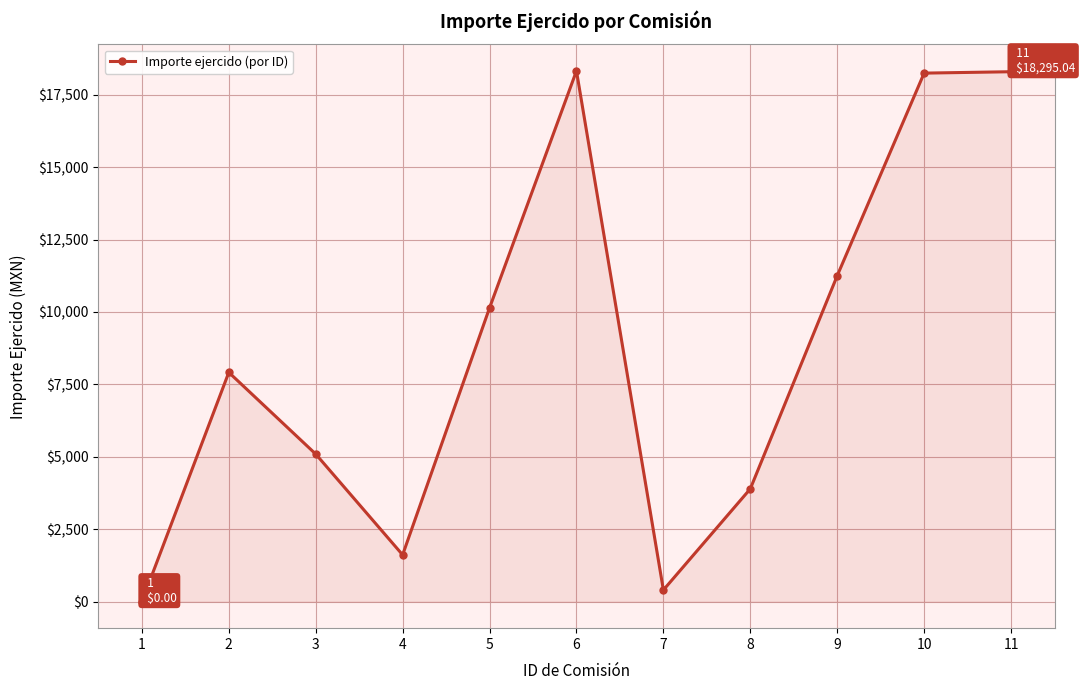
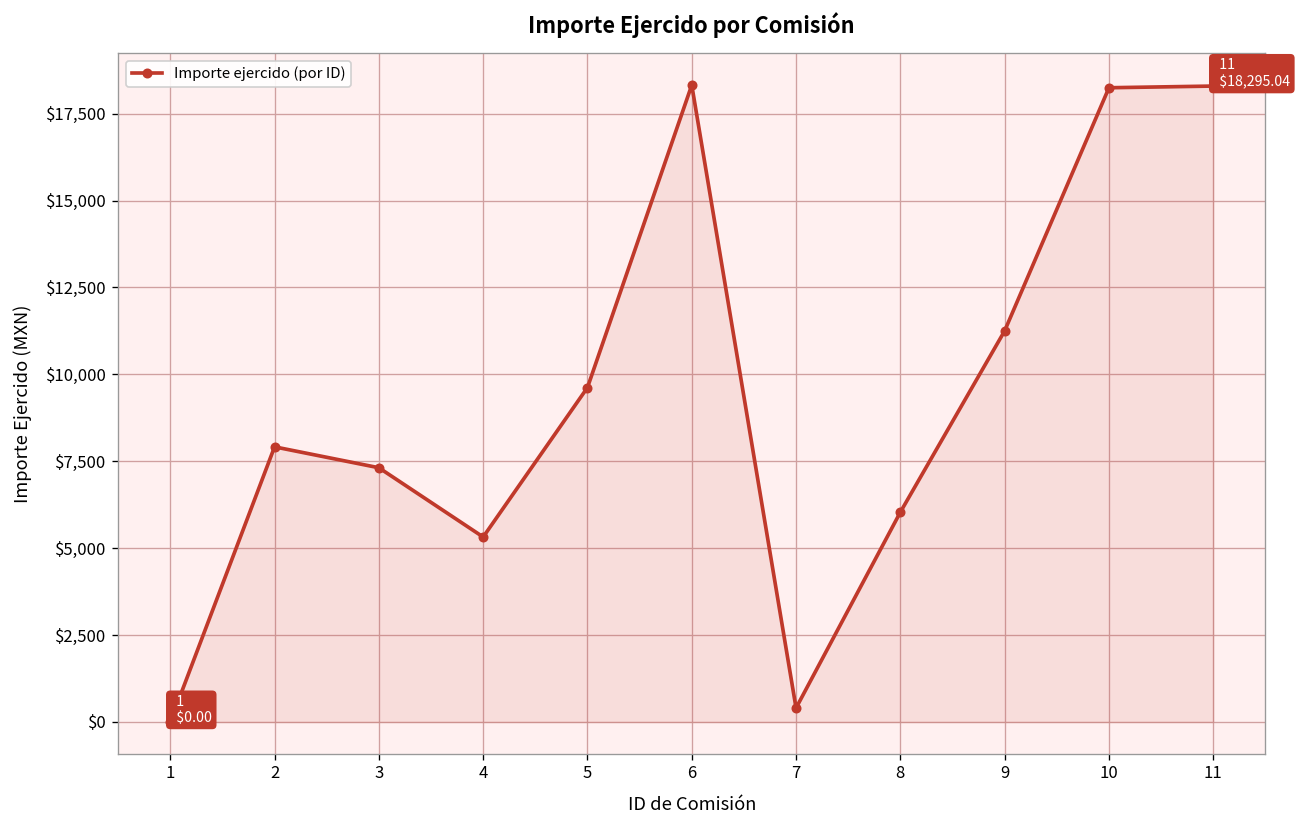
3: $5,100 -> $7,300
4: $1,600 -> $5,300
5: $10,100 -> $9,600
8: $3,900 -> $6,000
